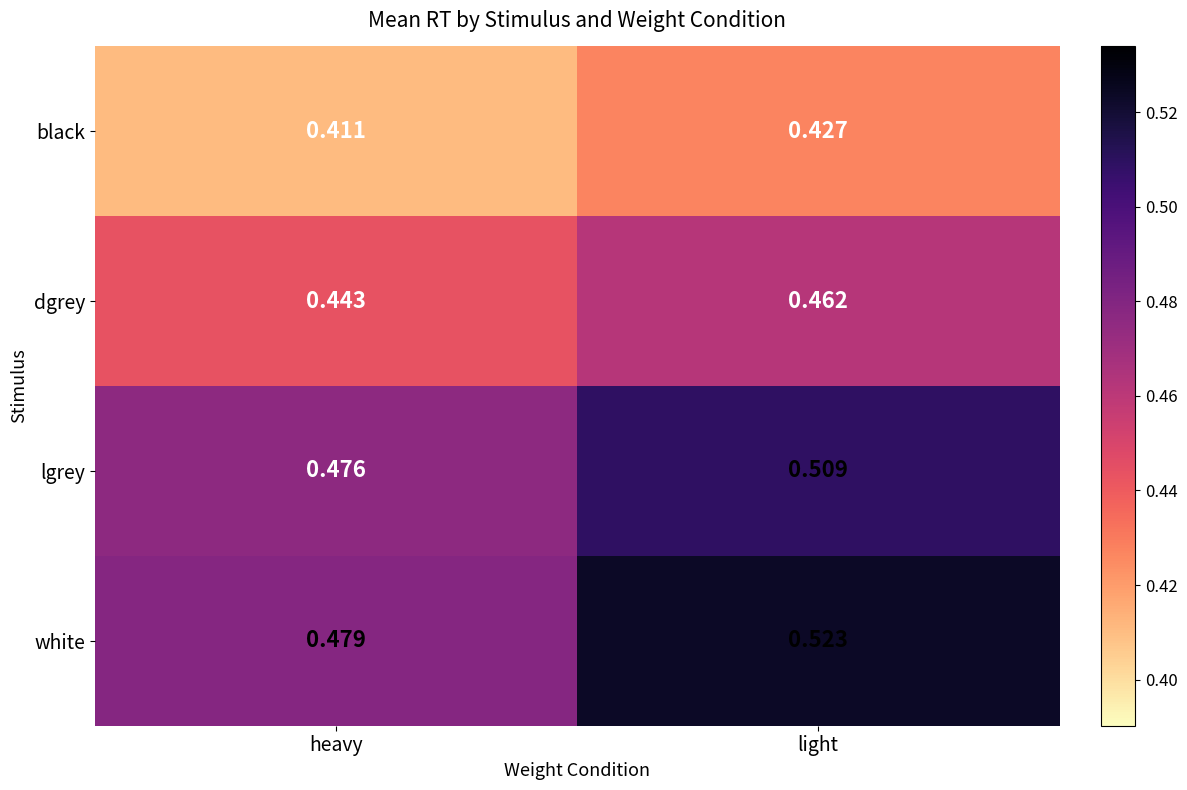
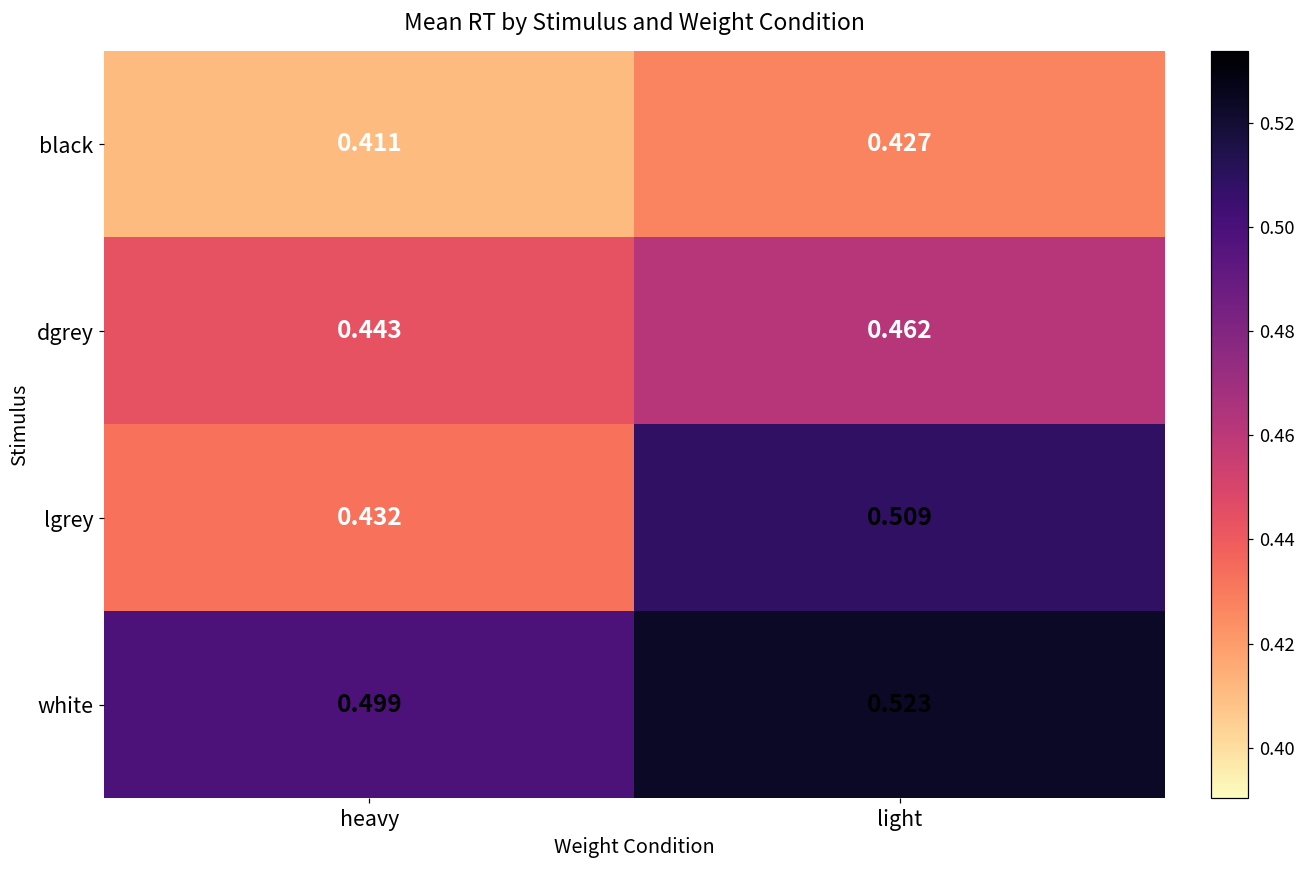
lgrey, heavy: 0.476 -> 0.432
white, heavy: 0.479 -> 0.499
